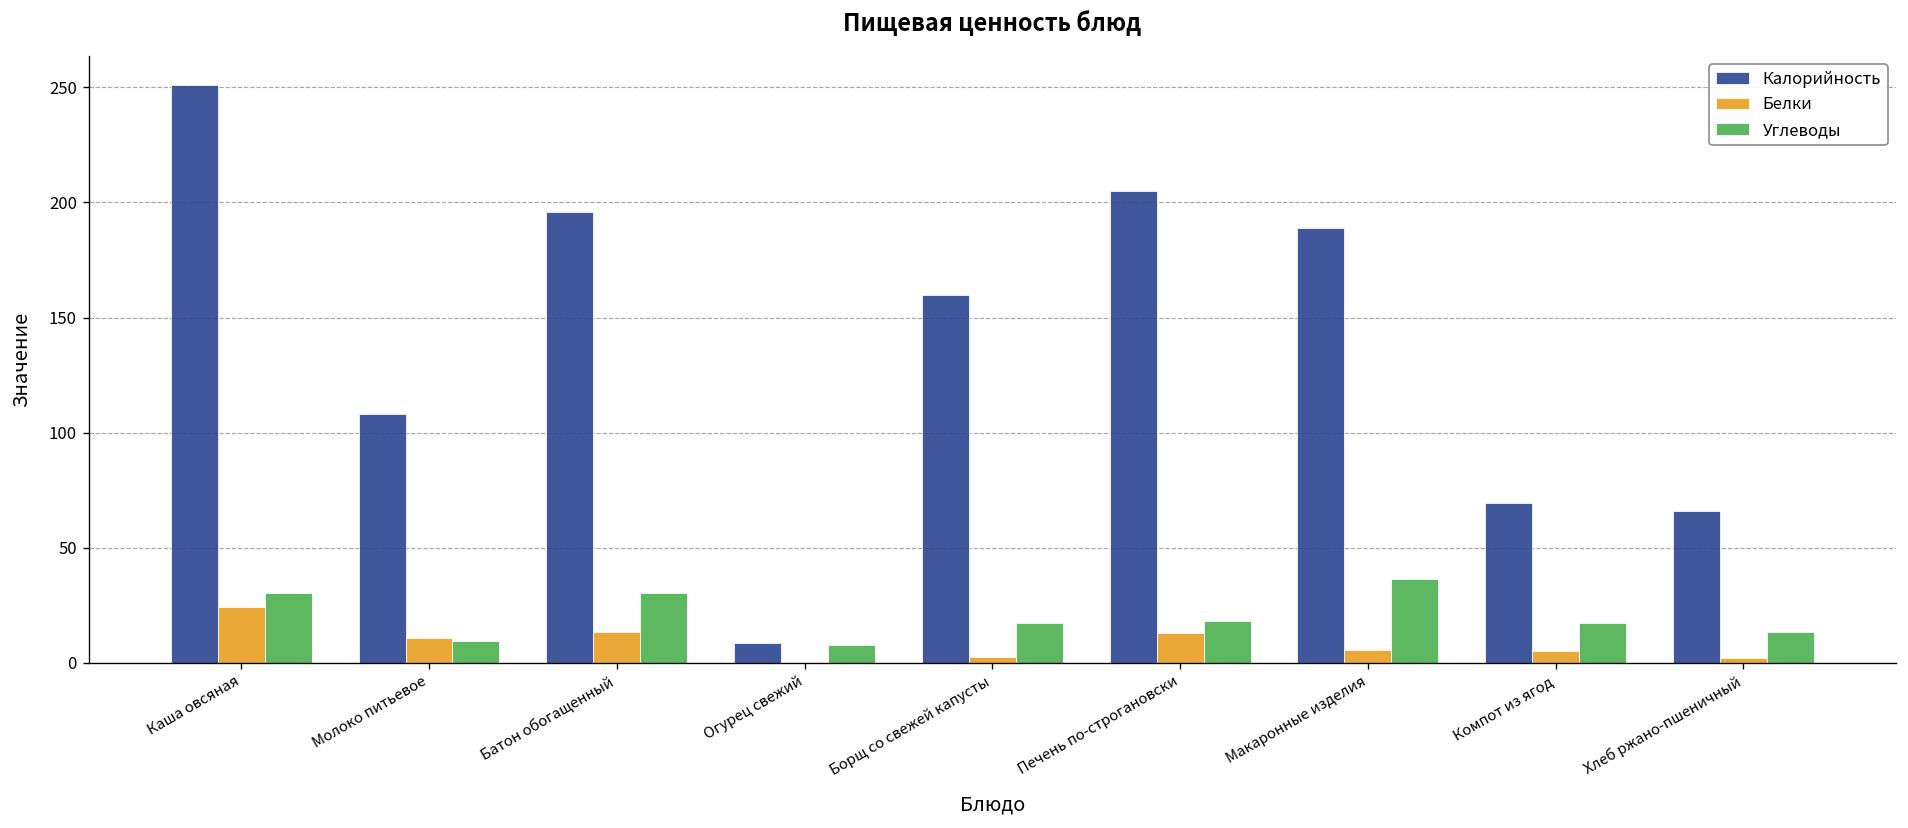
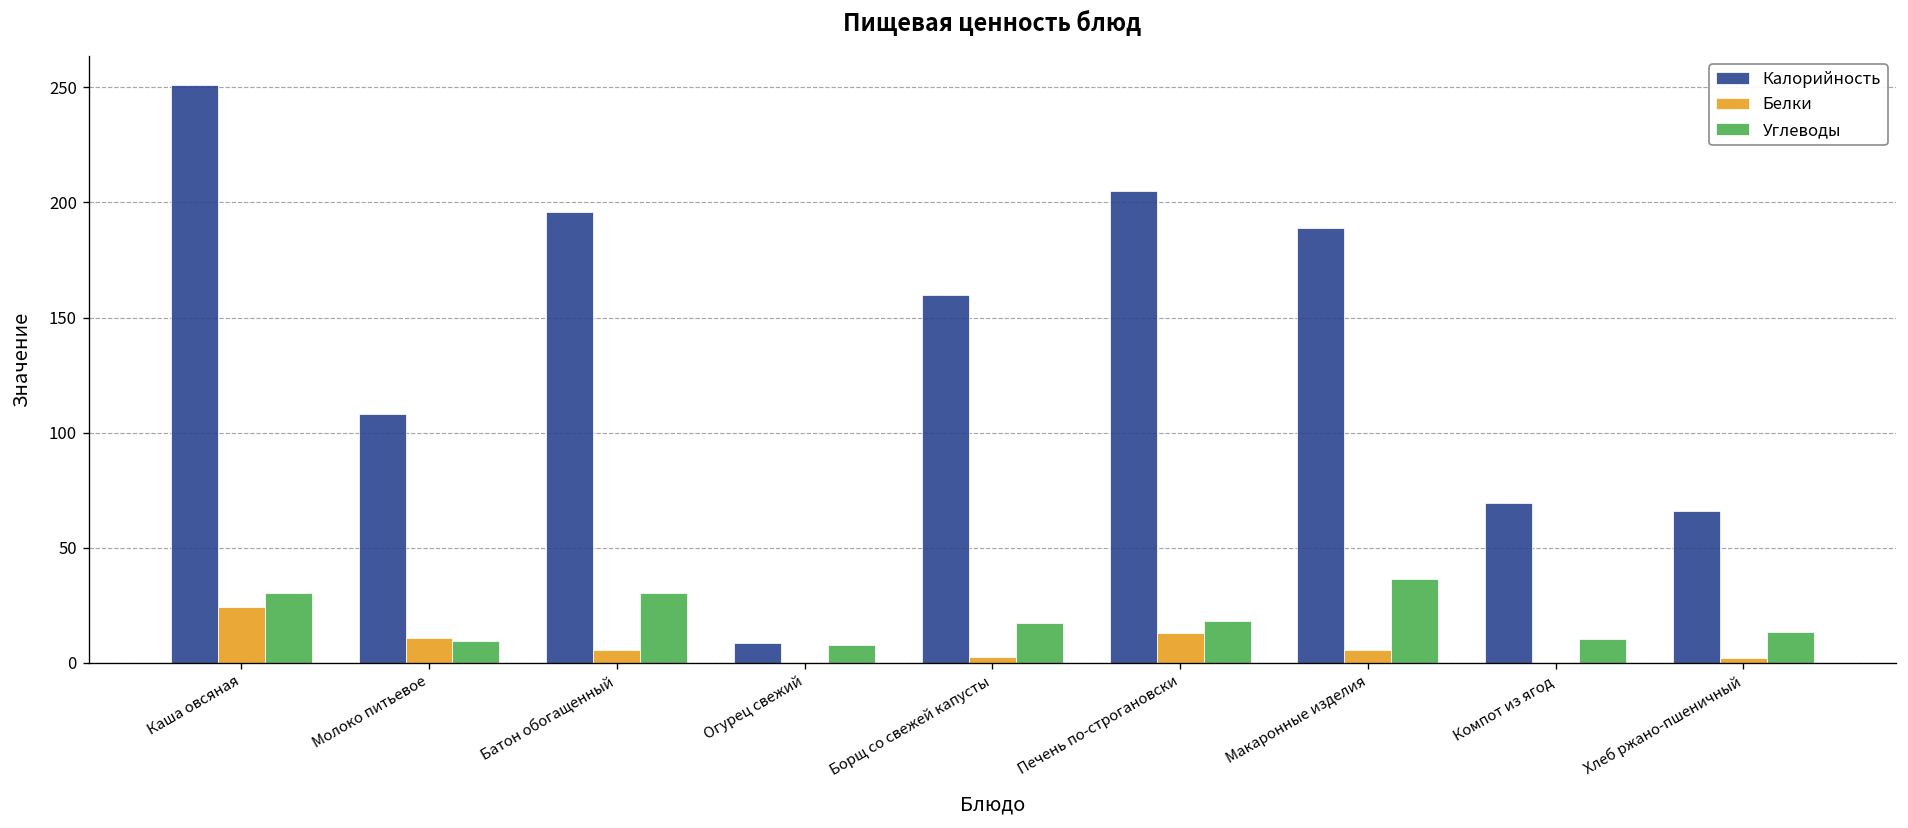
Белки, Батон обогащенный: 13 -> 6
Белки, Компот из ягод: 5 -> 0
Углеводы, Компот из ягод: 17 -> 10
